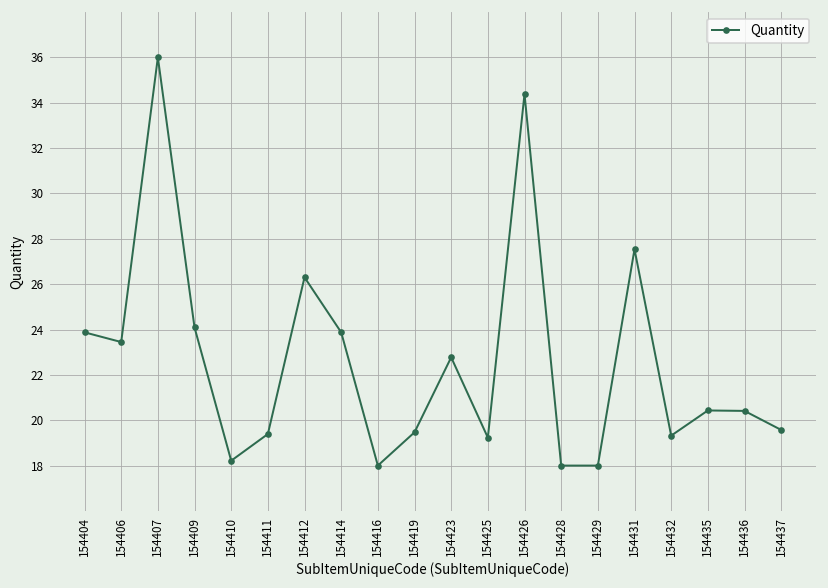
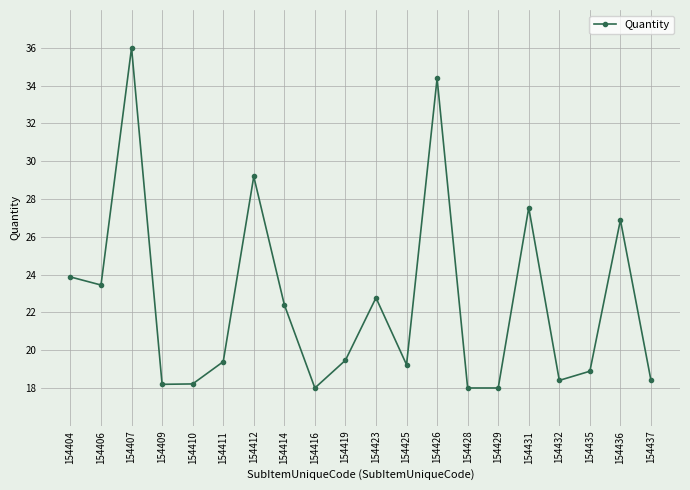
154409: 24.1 -> 18.2
154412: 26.3 -> 29.2
154414: 23.9 -> 22.4
154432: 19.3 -> 18.4
154435: 20.4 -> 18.9
154436: 20.4 -> 26.9
154437: 19.6 -> 18.4
